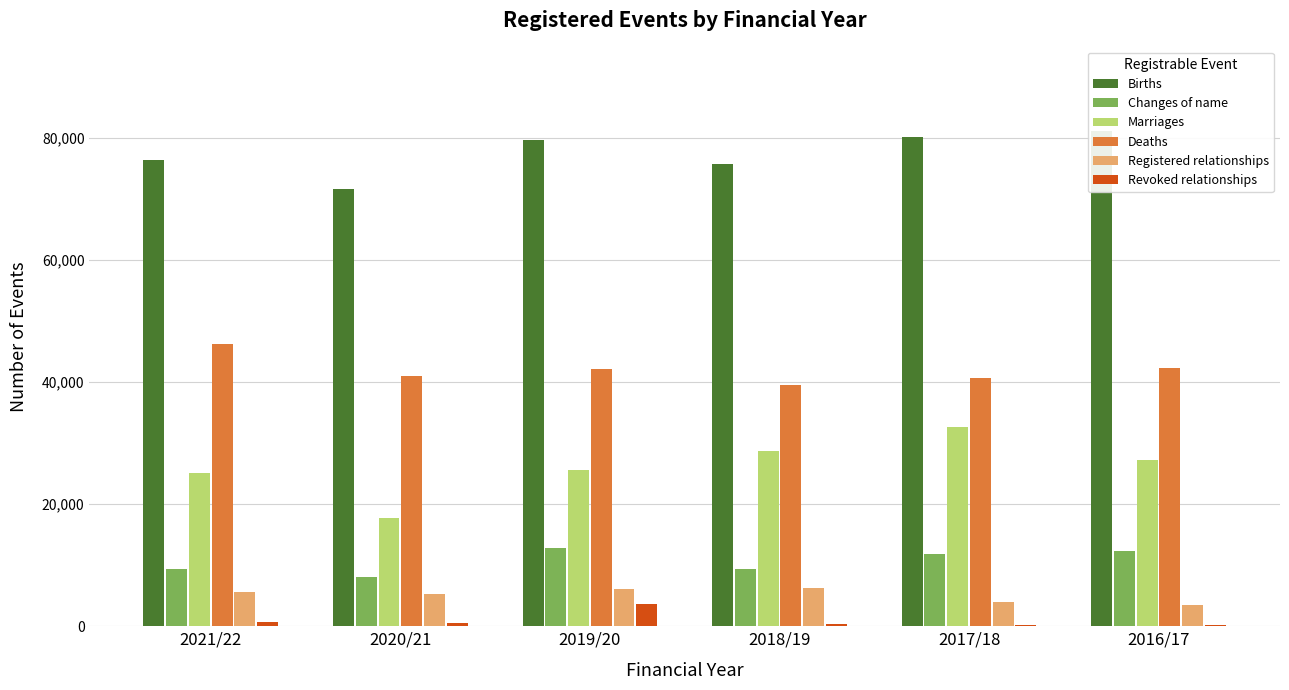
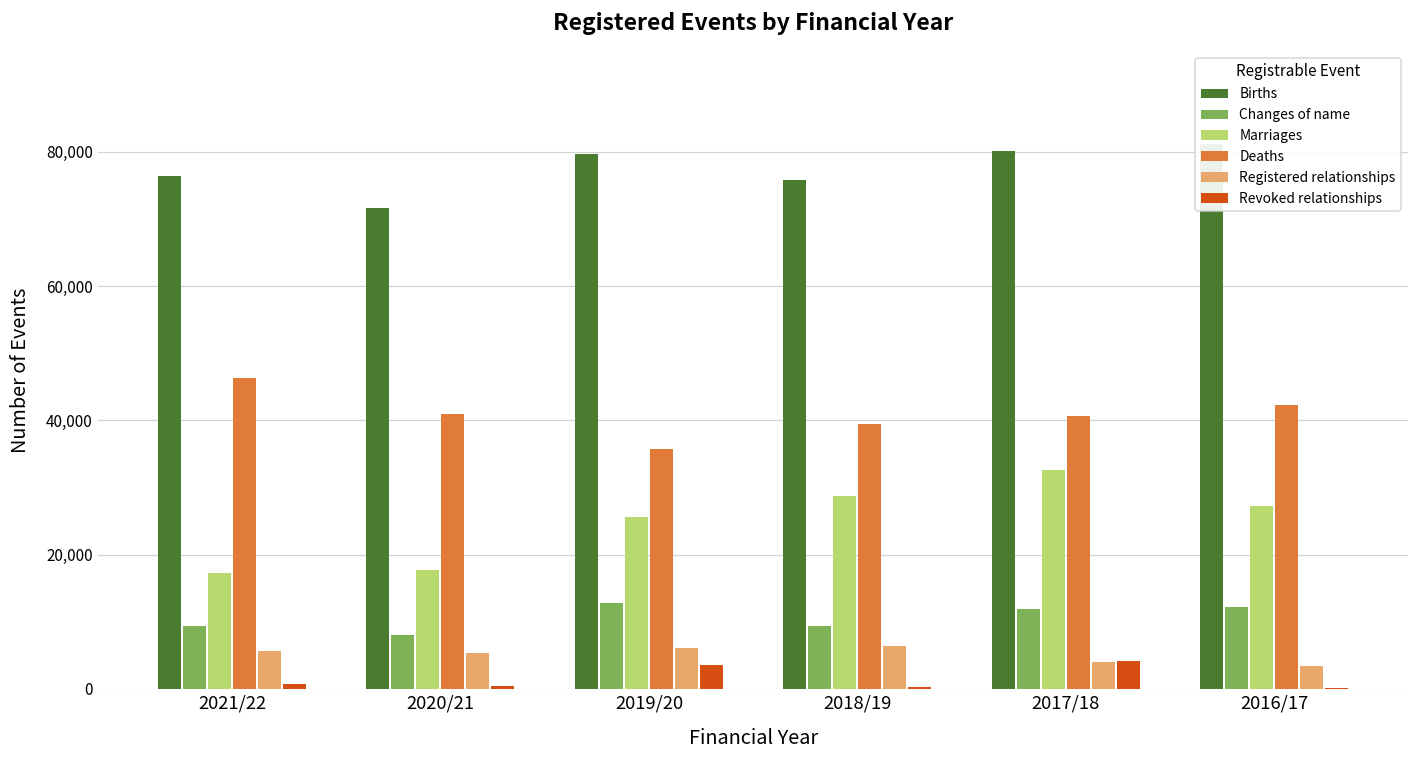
Marriages, 2021/22: 25,000 -> 17,000
Deaths, 2019/20: 42,000 -> 36,000
Revoked relationships, 2017/18: 0 -> 4,000
